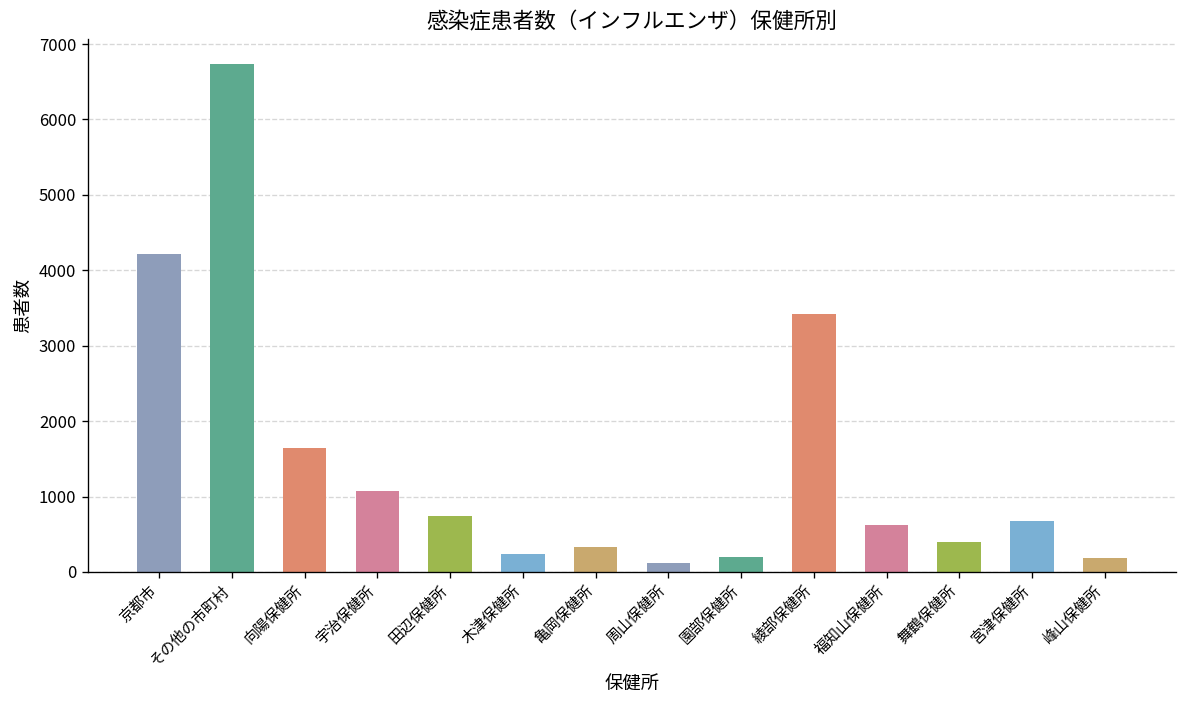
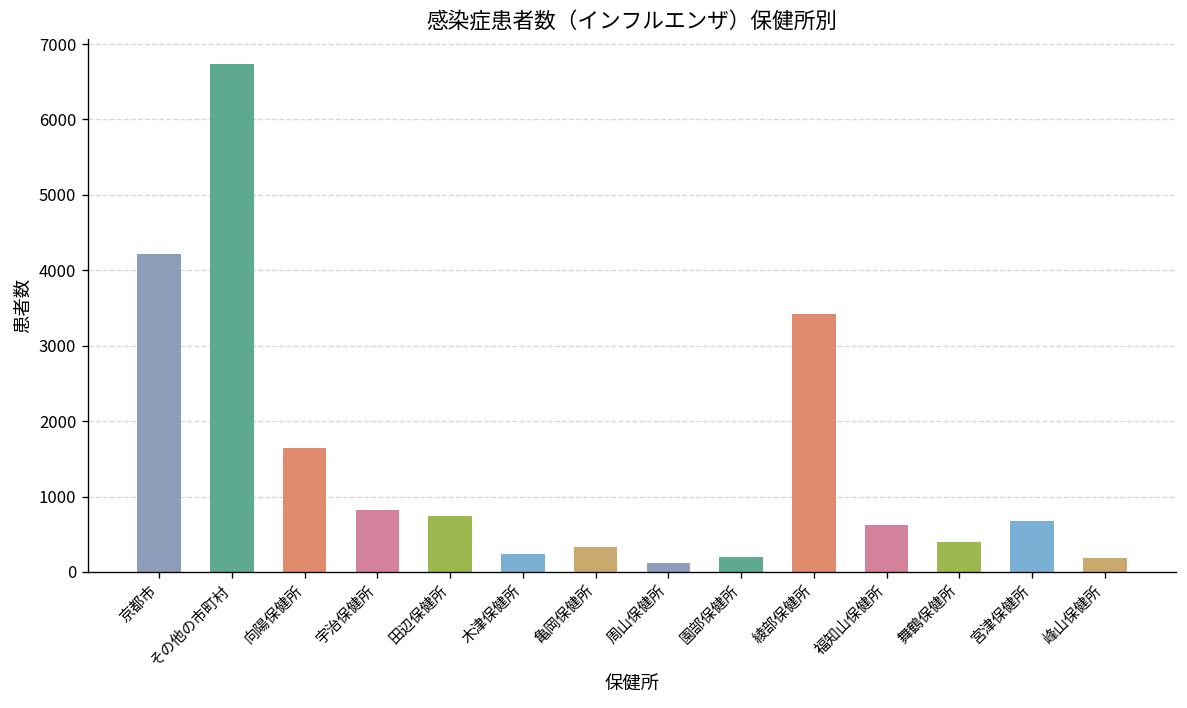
宇治保健所: 1100 -> 800
